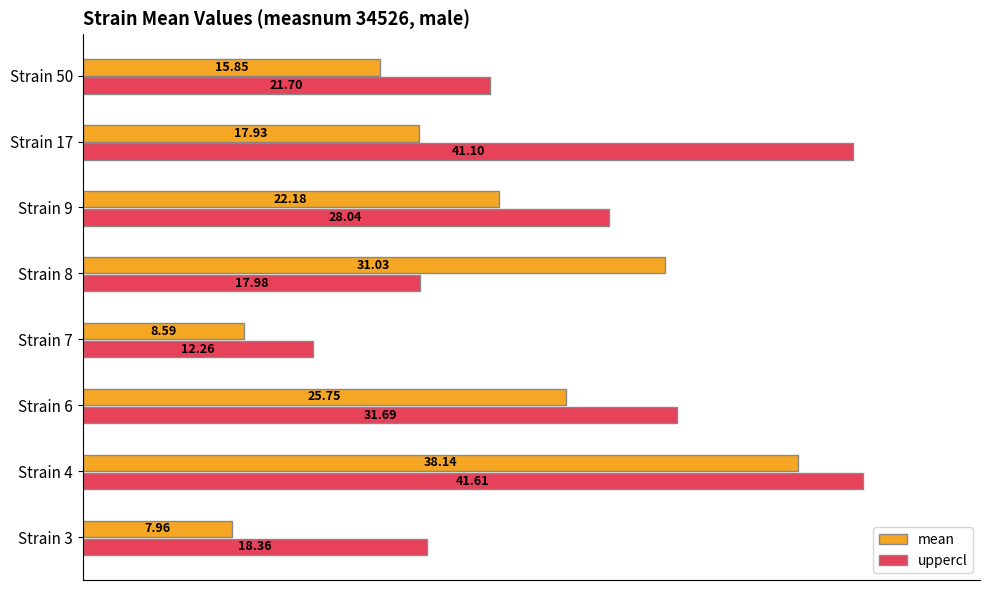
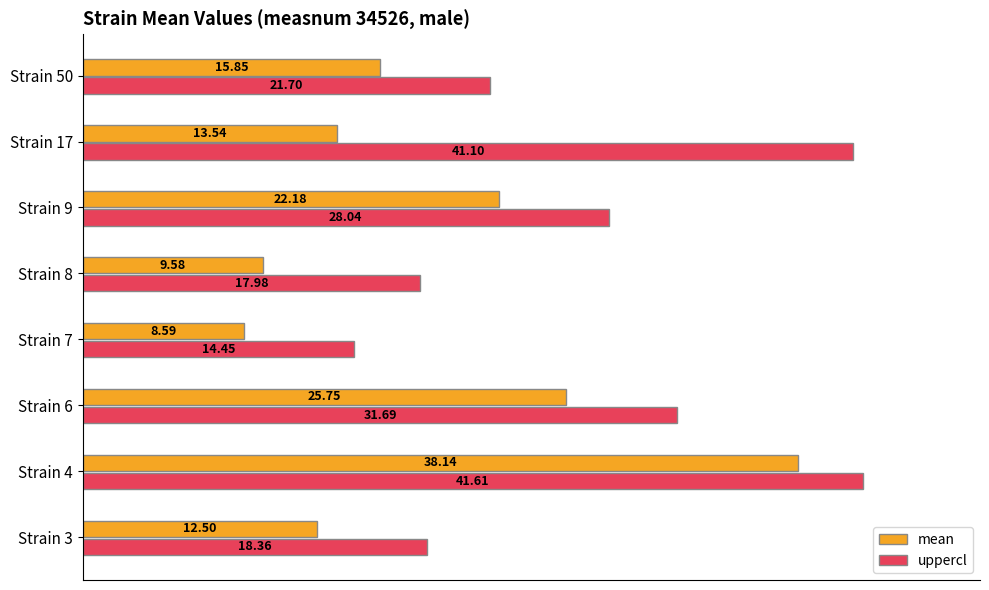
mean, Strain 17: 17.93 -> 13.54
mean, Strain 8: 31.03 -> 9.58
uppercl, Strain 7: 12.26 -> 14.45
mean, Strain 3: 7.96 -> 12.50
